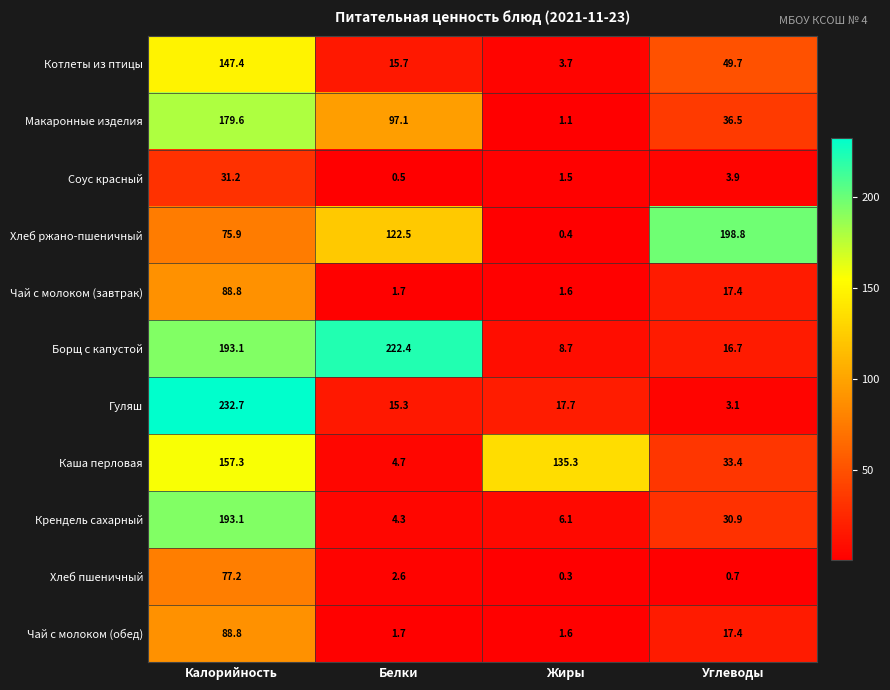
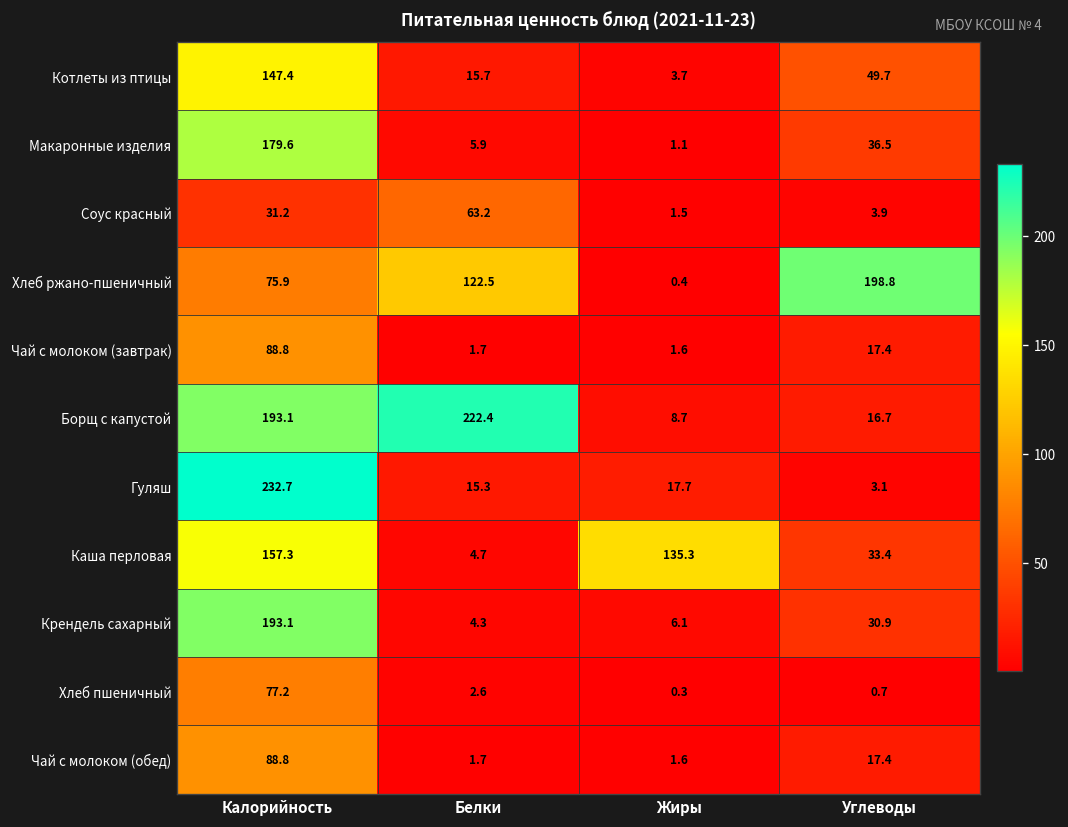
Макаронные изделия, Белки: 97.1 -> 5.9
Соус красный, Белки: 0.5 -> 63.2
